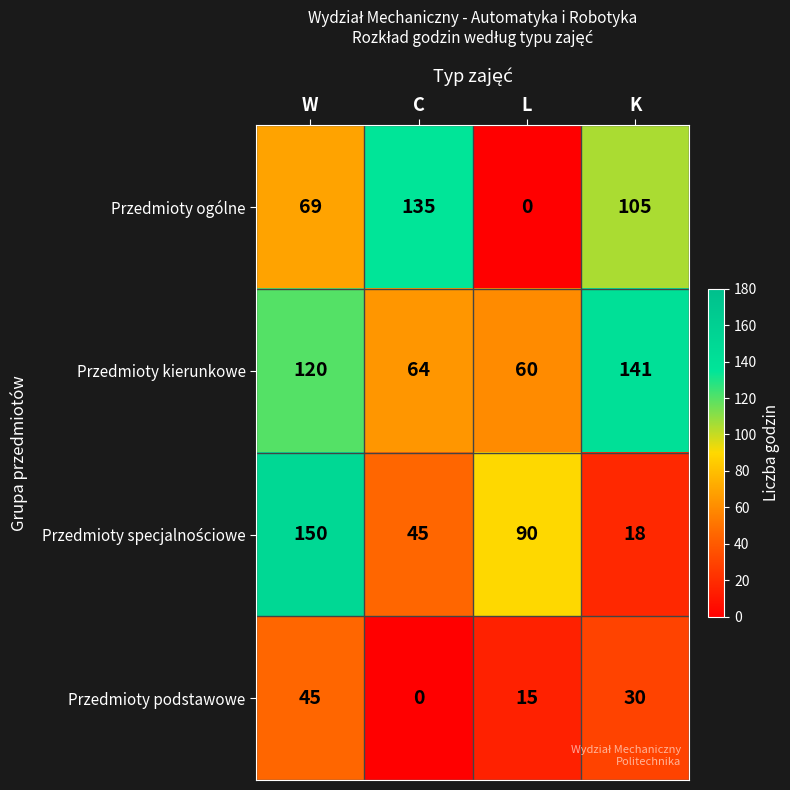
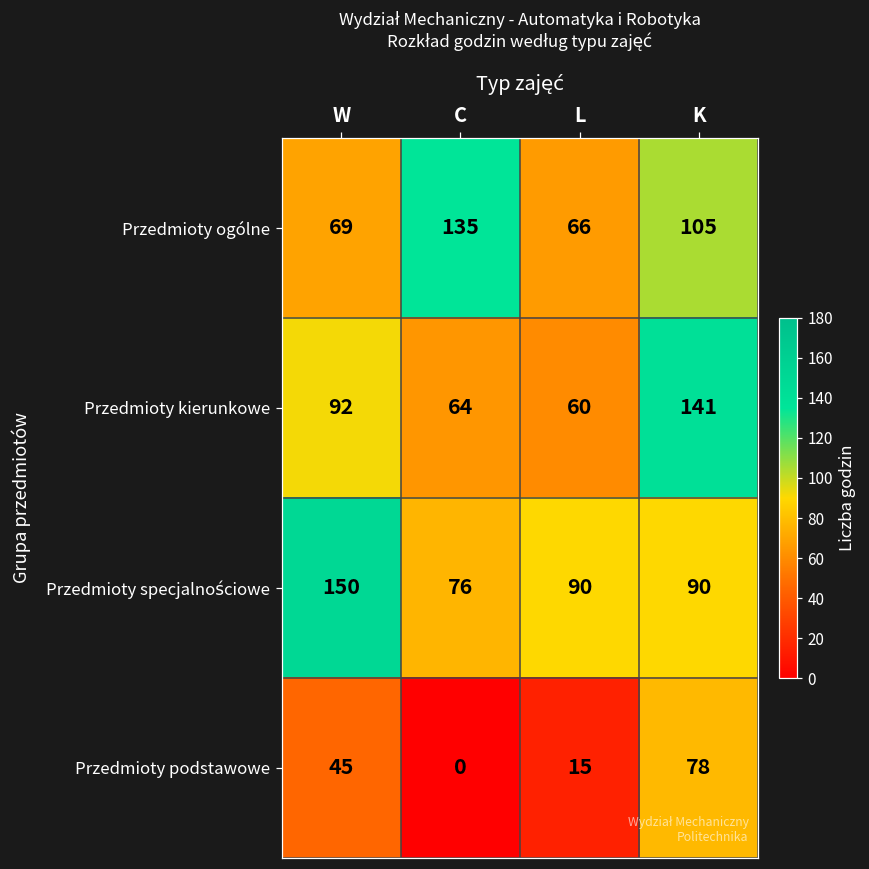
Przedmioty ogólne, L: 0 -> 66
Przedmioty kierunkowe, W: 120 -> 92
Przedmioty specjalnościowe, C: 45 -> 76
Przedmioty specjalnościowe, K: 18 -> 90
Przedmioty podstawowe, K: 30 -> 78
